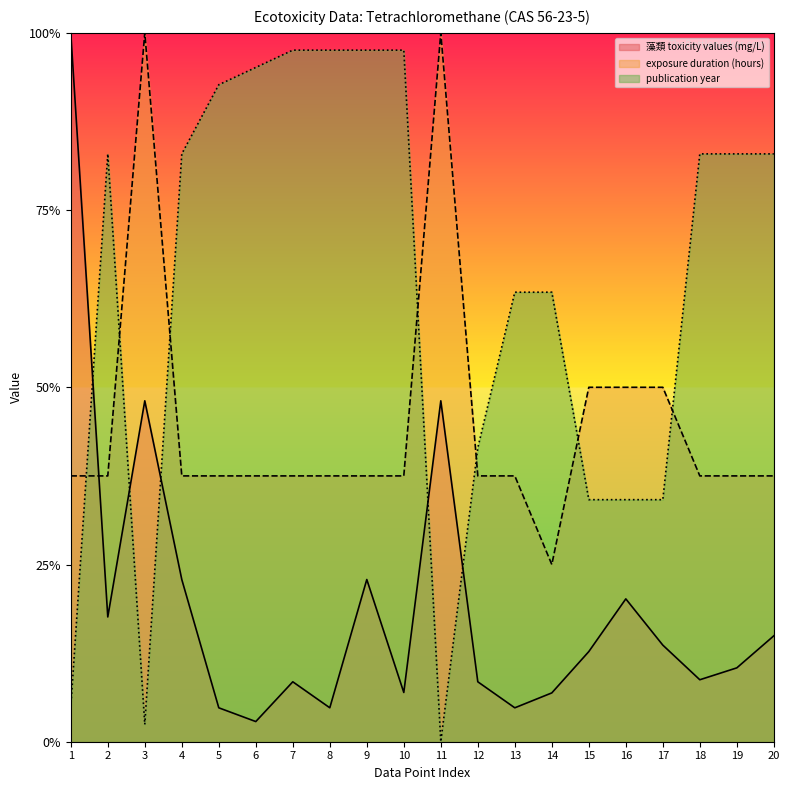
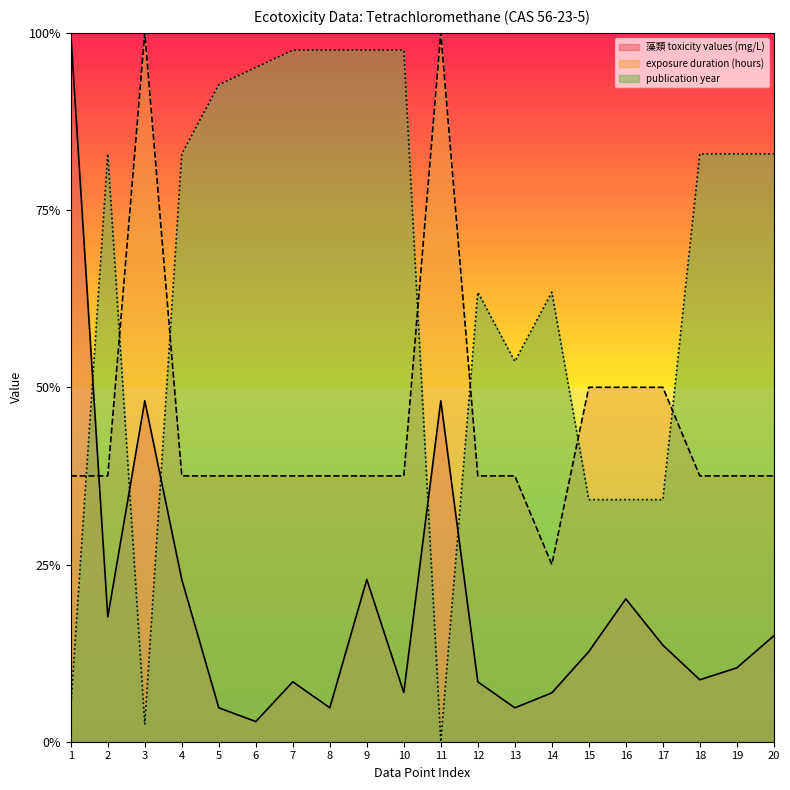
publication year, 12: 41% -> 63%
publication year, 13: 63% -> 54%
